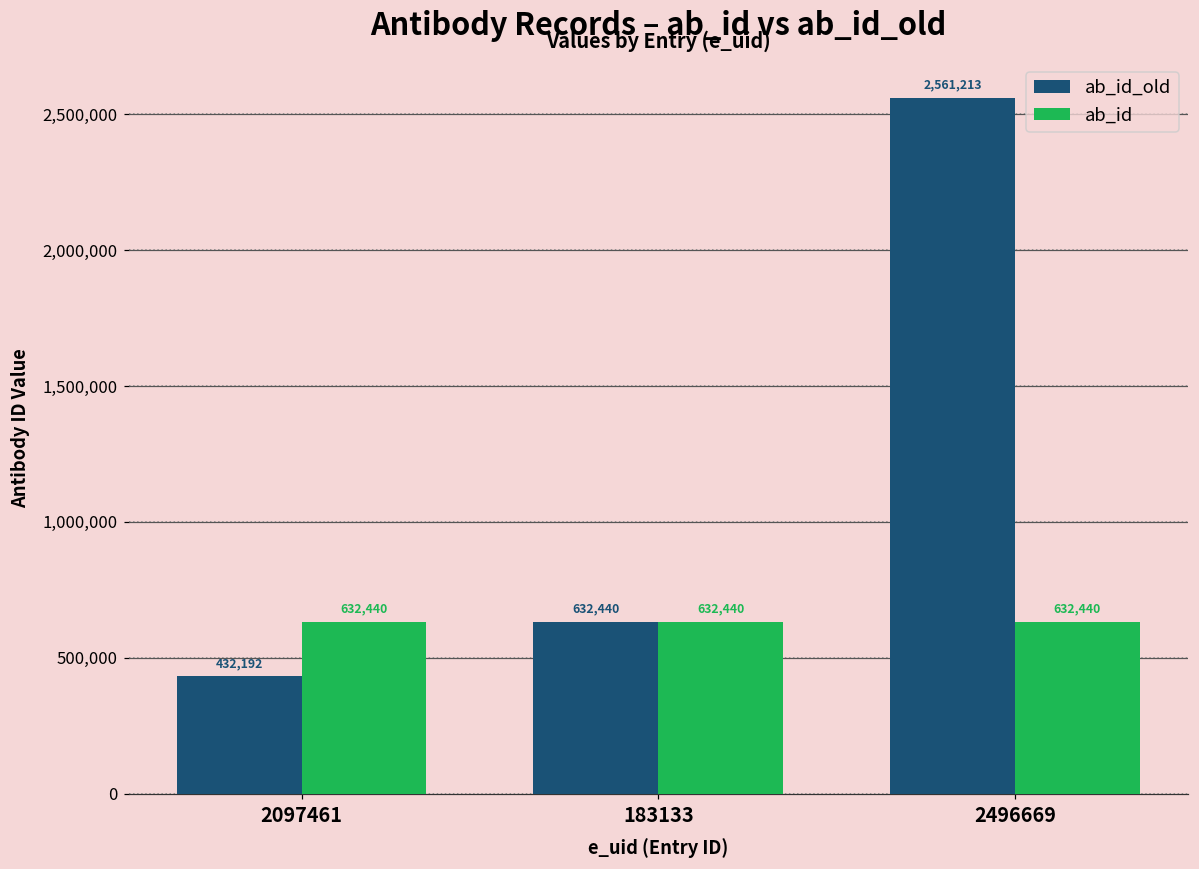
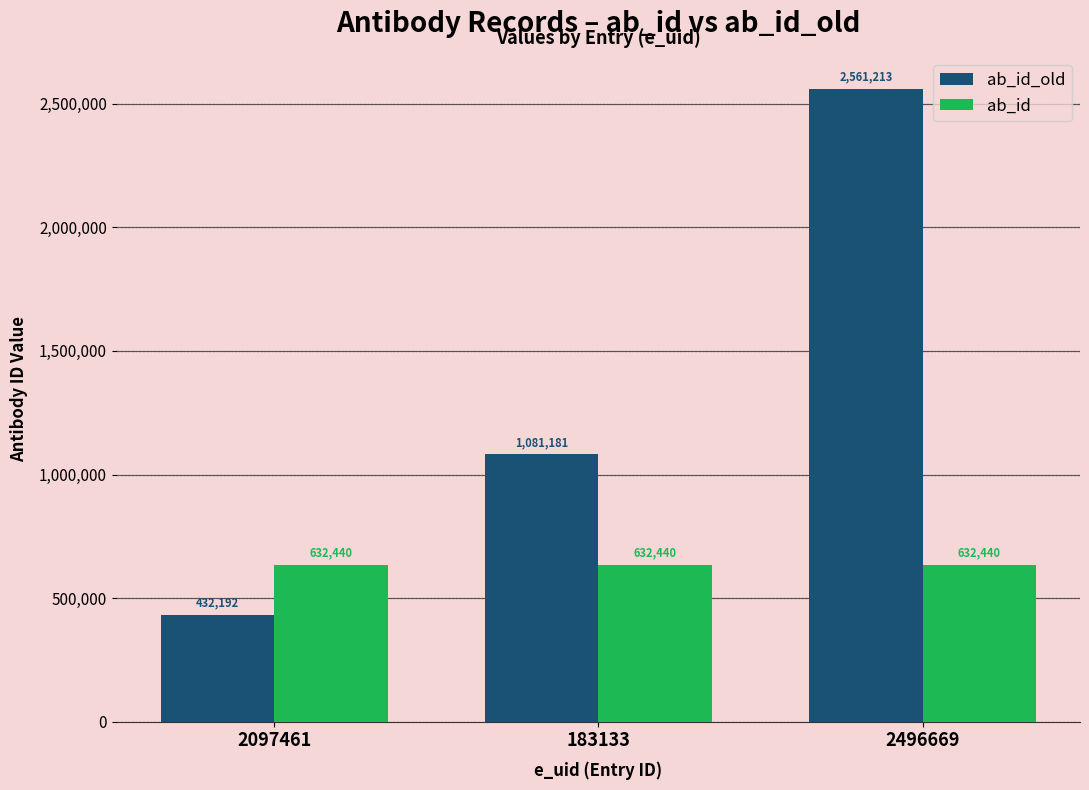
ab_id_old, 183133: 632,440 -> 1,081,181
